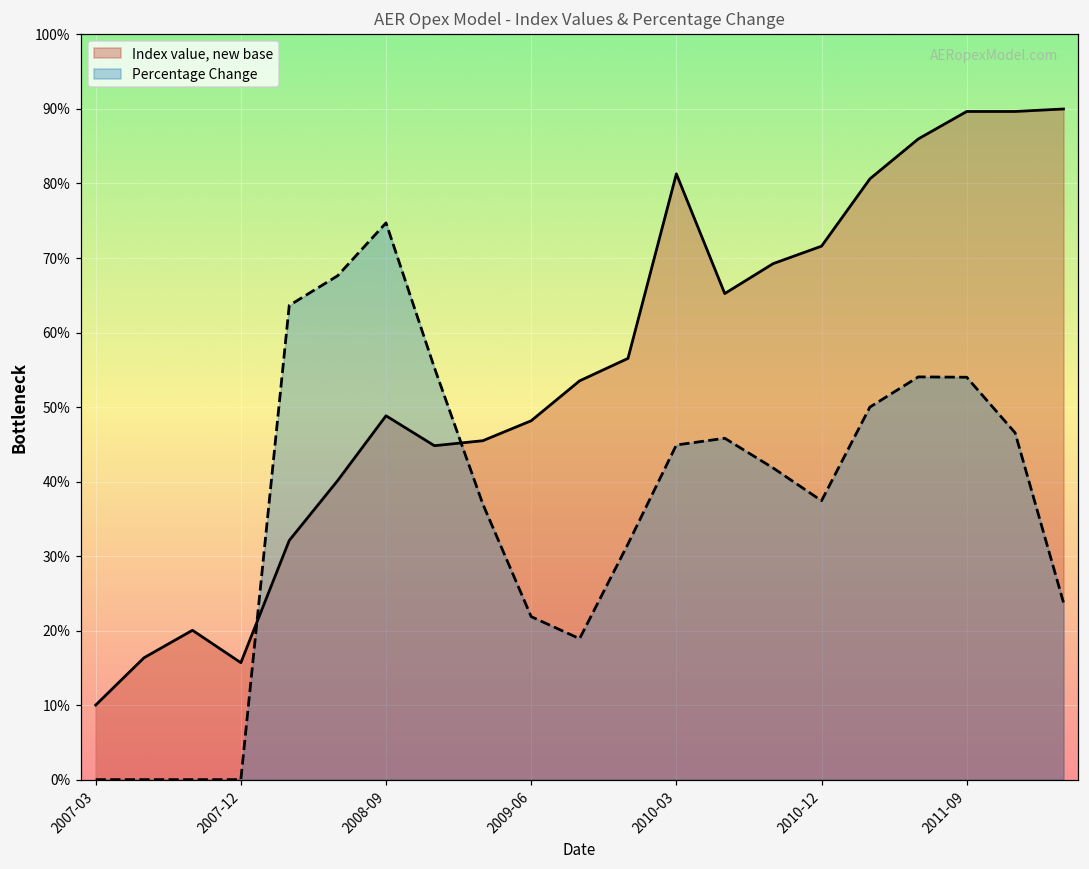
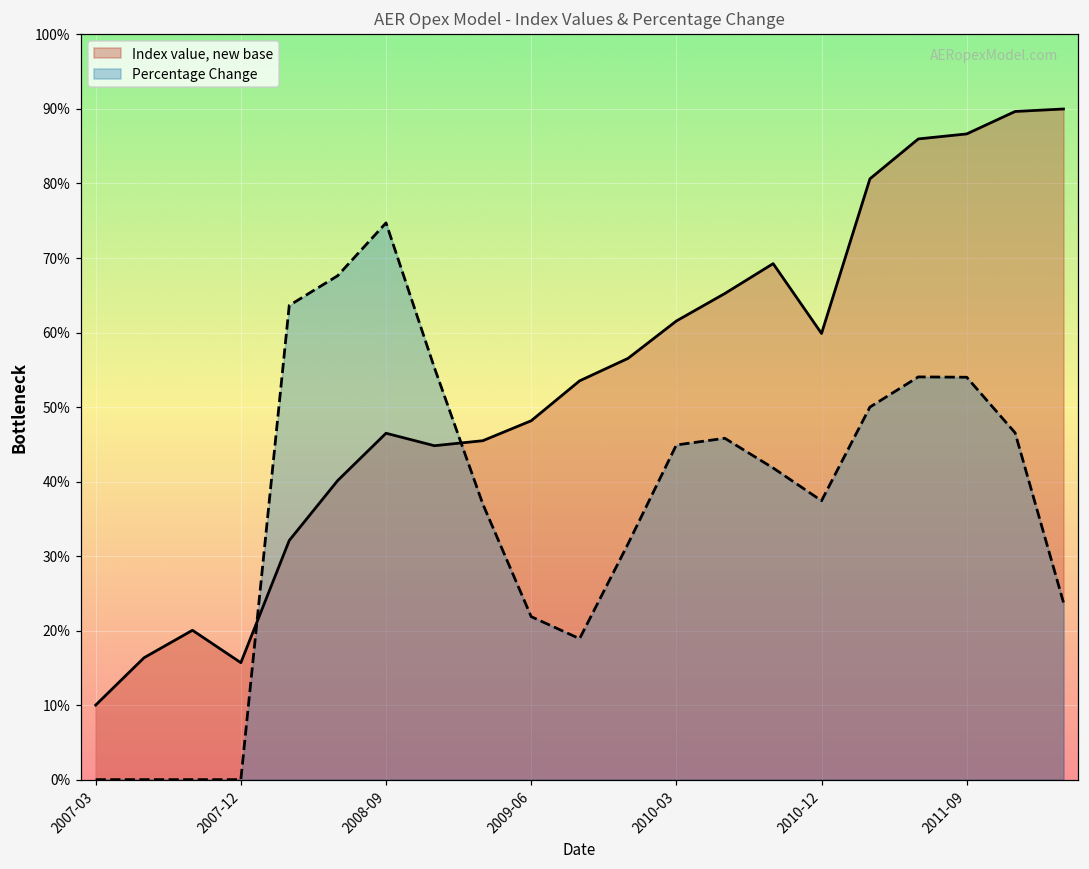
Index value, new base, 2008-09: 49% -> 46%
Index value, new base, 2010-03: 81% -> 62%
Index value, new base, 2010-12: 72% -> 60%
Index value, new base, 2011-09: 90% -> 87%
